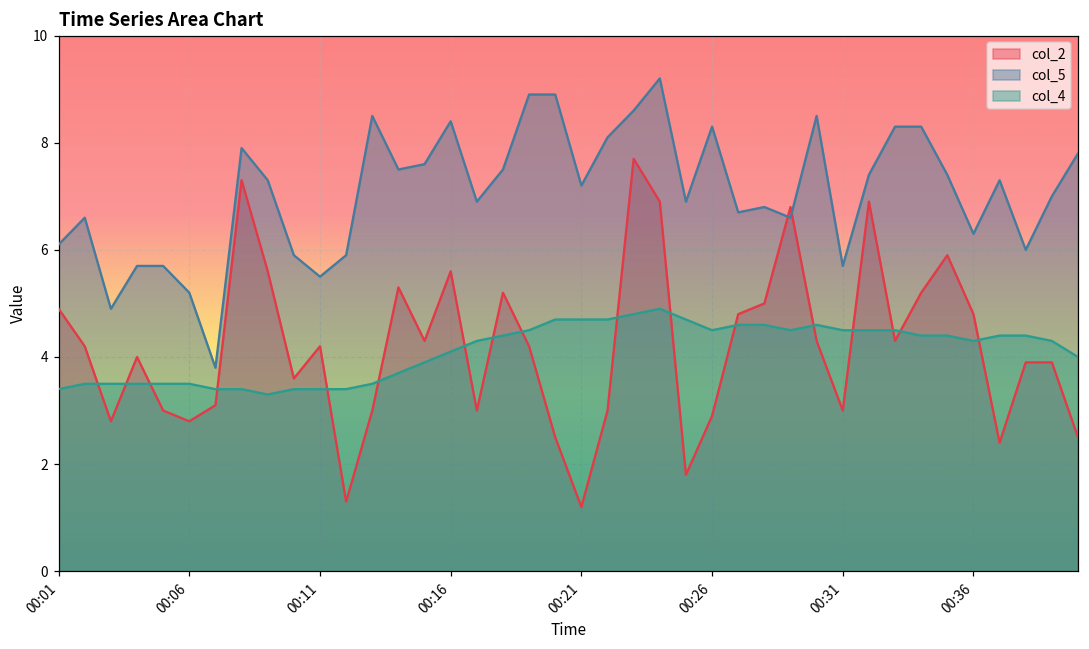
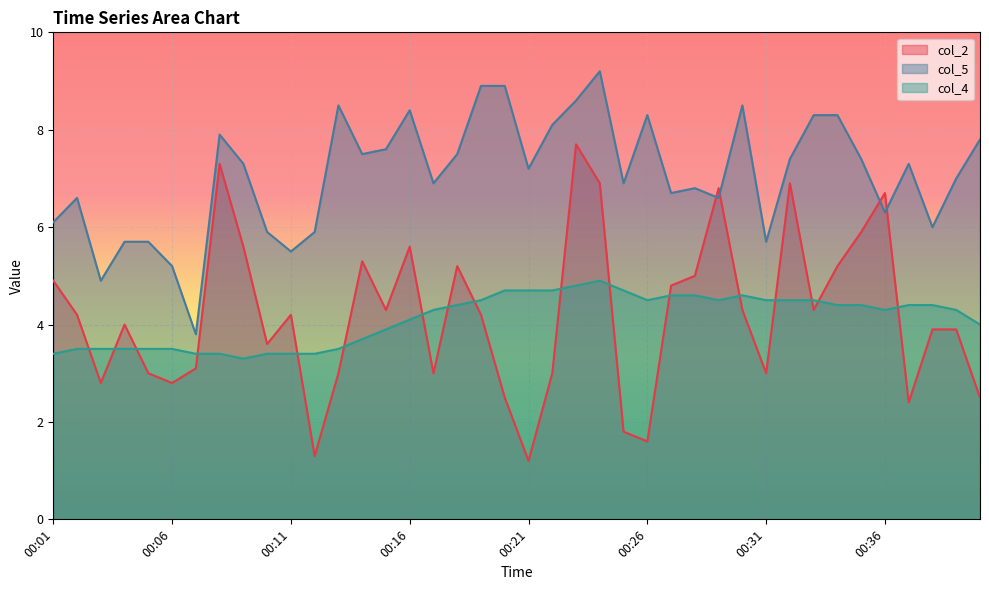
col_2, 00:26: 2.9 -> 1.6
col_2, 00:36: 4.8 -> 6.7
